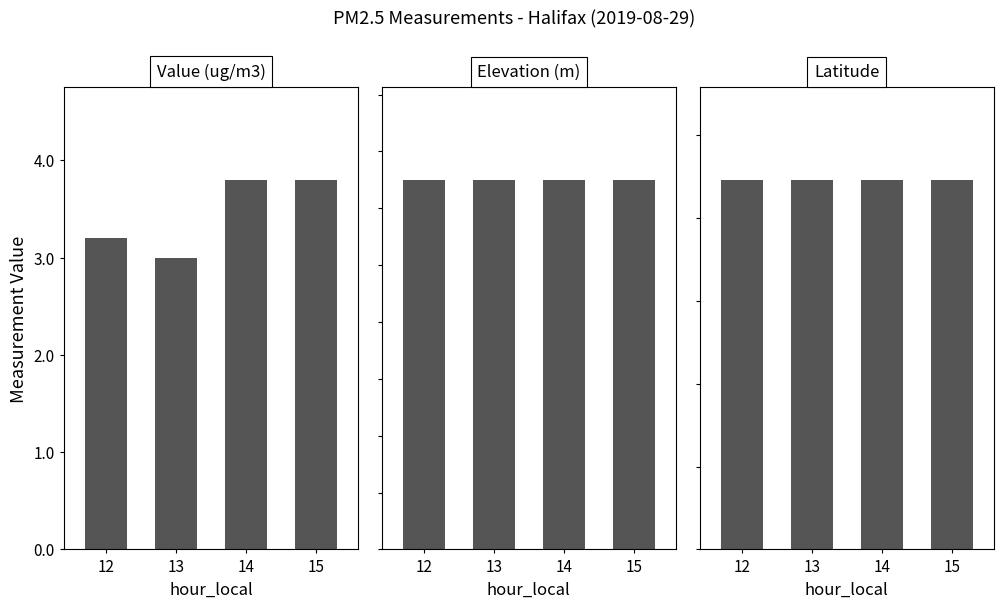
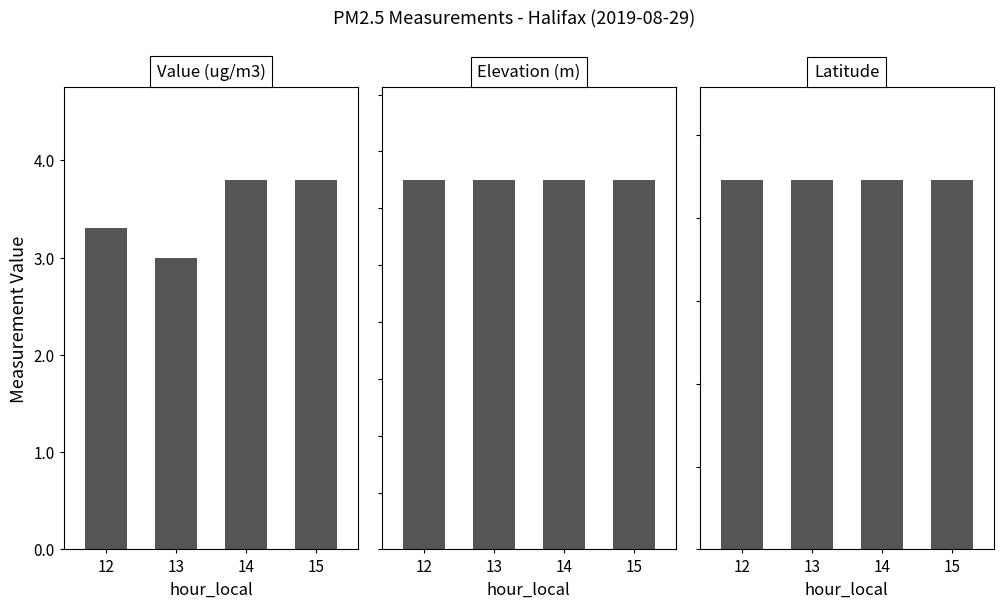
Value (ug/m3), 12: 3.2 -> 3.3
